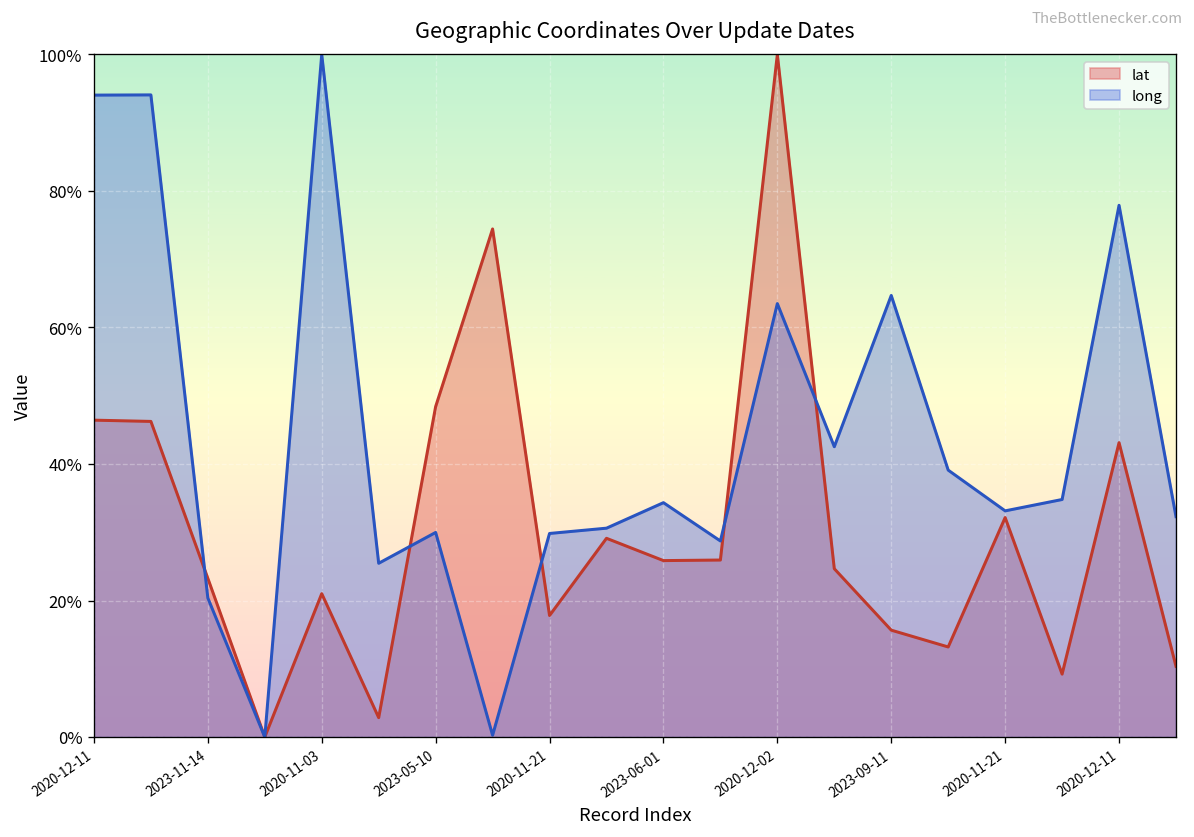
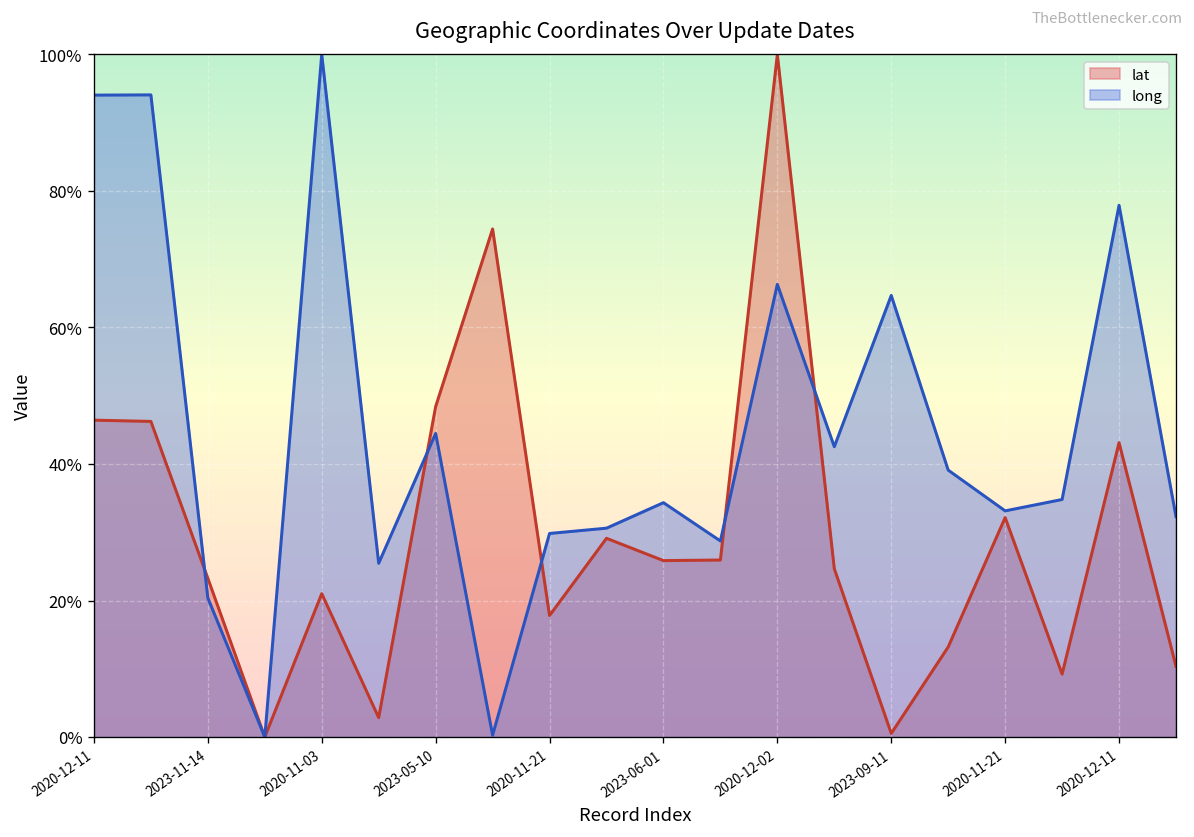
long, 2023-05-10: 30% -> 44%
long, 2020-12-02: 64% -> 66%
lat, 2023-09-11: 16% -> 1%
